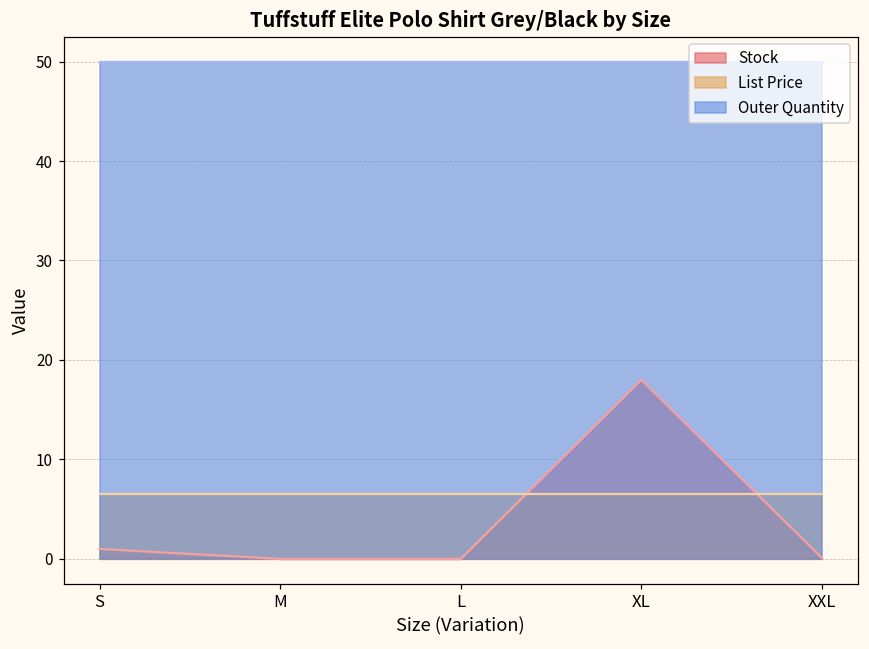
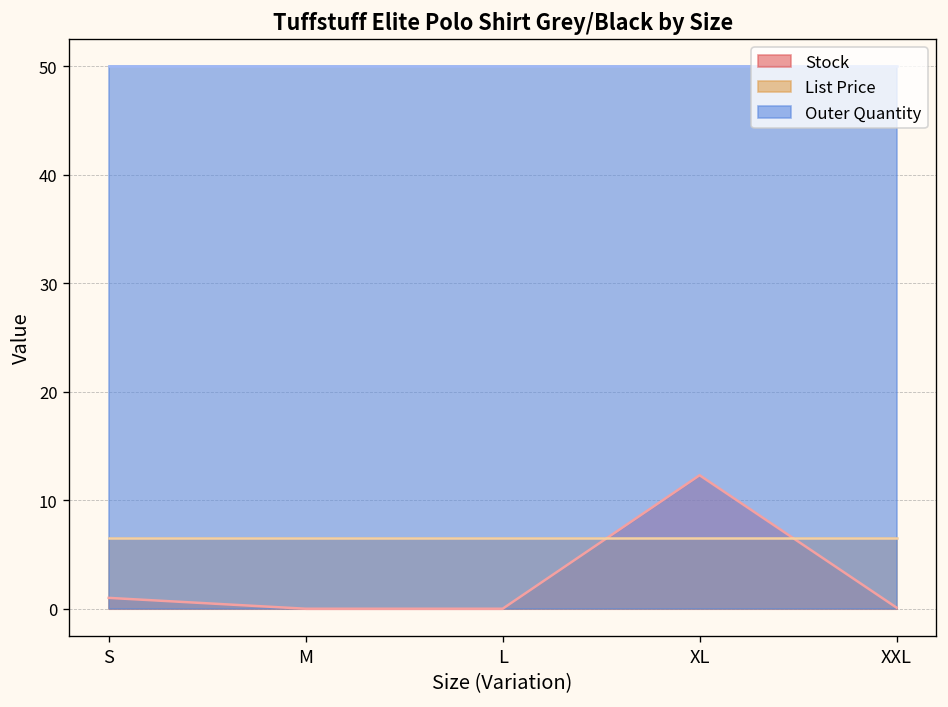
Stock, XL: 18 -> 12
